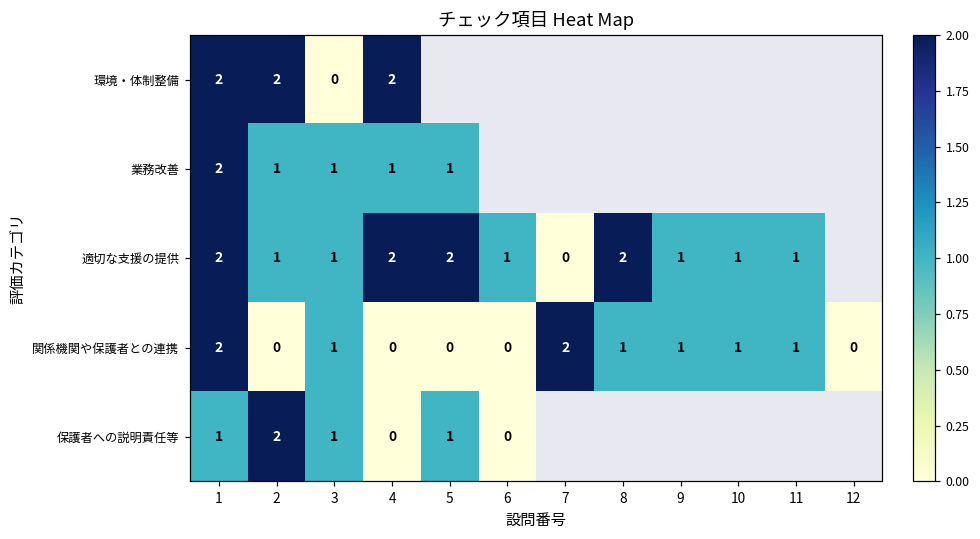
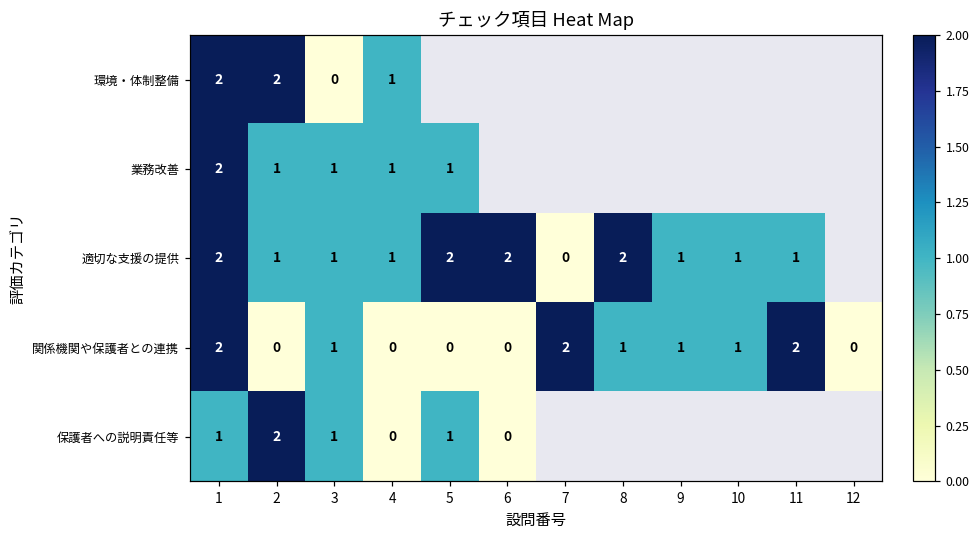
環境・体制整備, 4: 2 -> 1
適切な支援の提供, 4: 2 -> 1
適切な支援の提供, 6: 1 -> 2
関係機関や保護者との連携, 11: 1 -> 2
